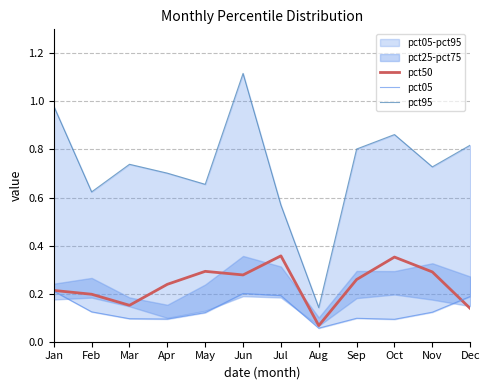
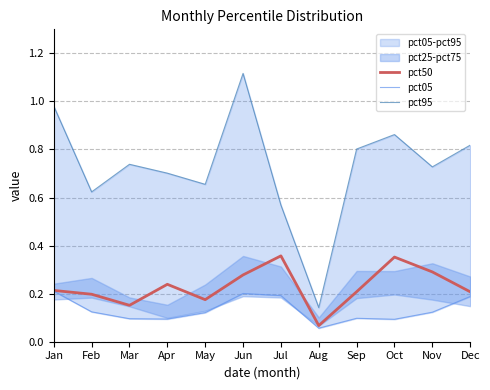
pct50, May: 0.29 -> 0.18
pct50, Sep: 0.26 -> 0.21
pct50, Dec: 0.14 -> 0.21
